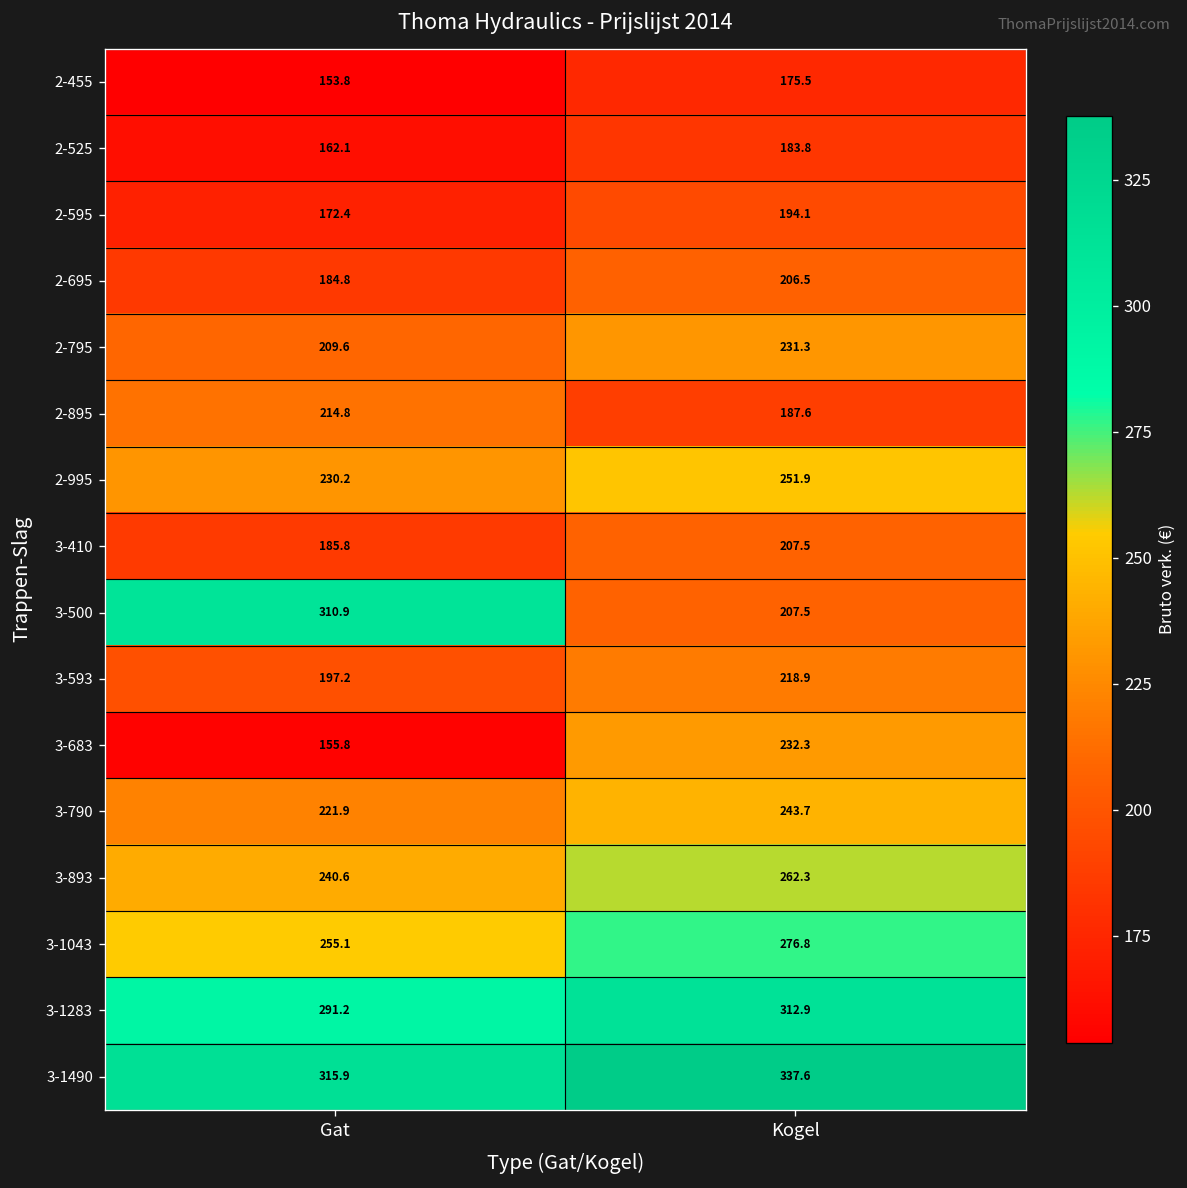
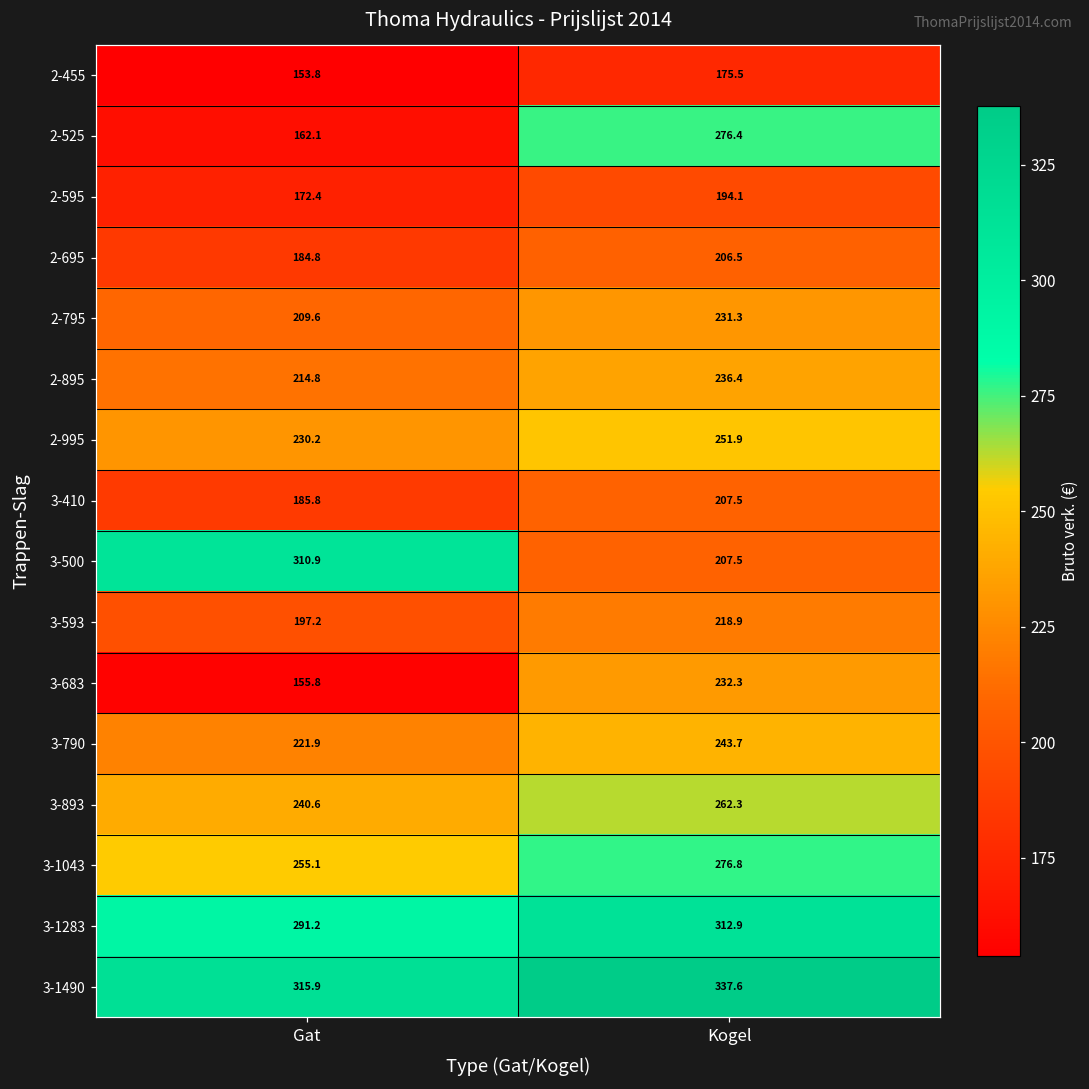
2-525, Kogel: 183.8 -> 276.4
2-895, Kogel: 187.6 -> 236.4
